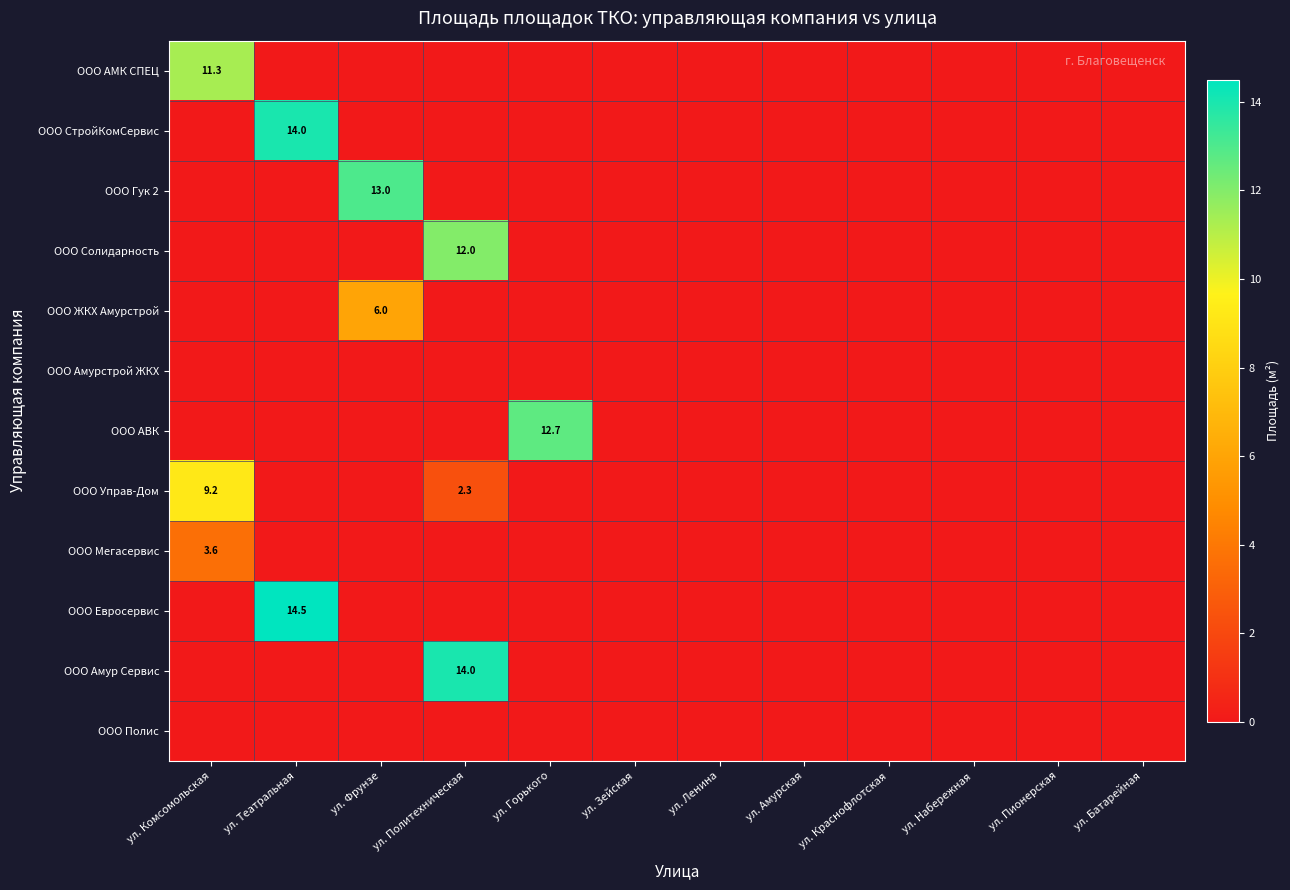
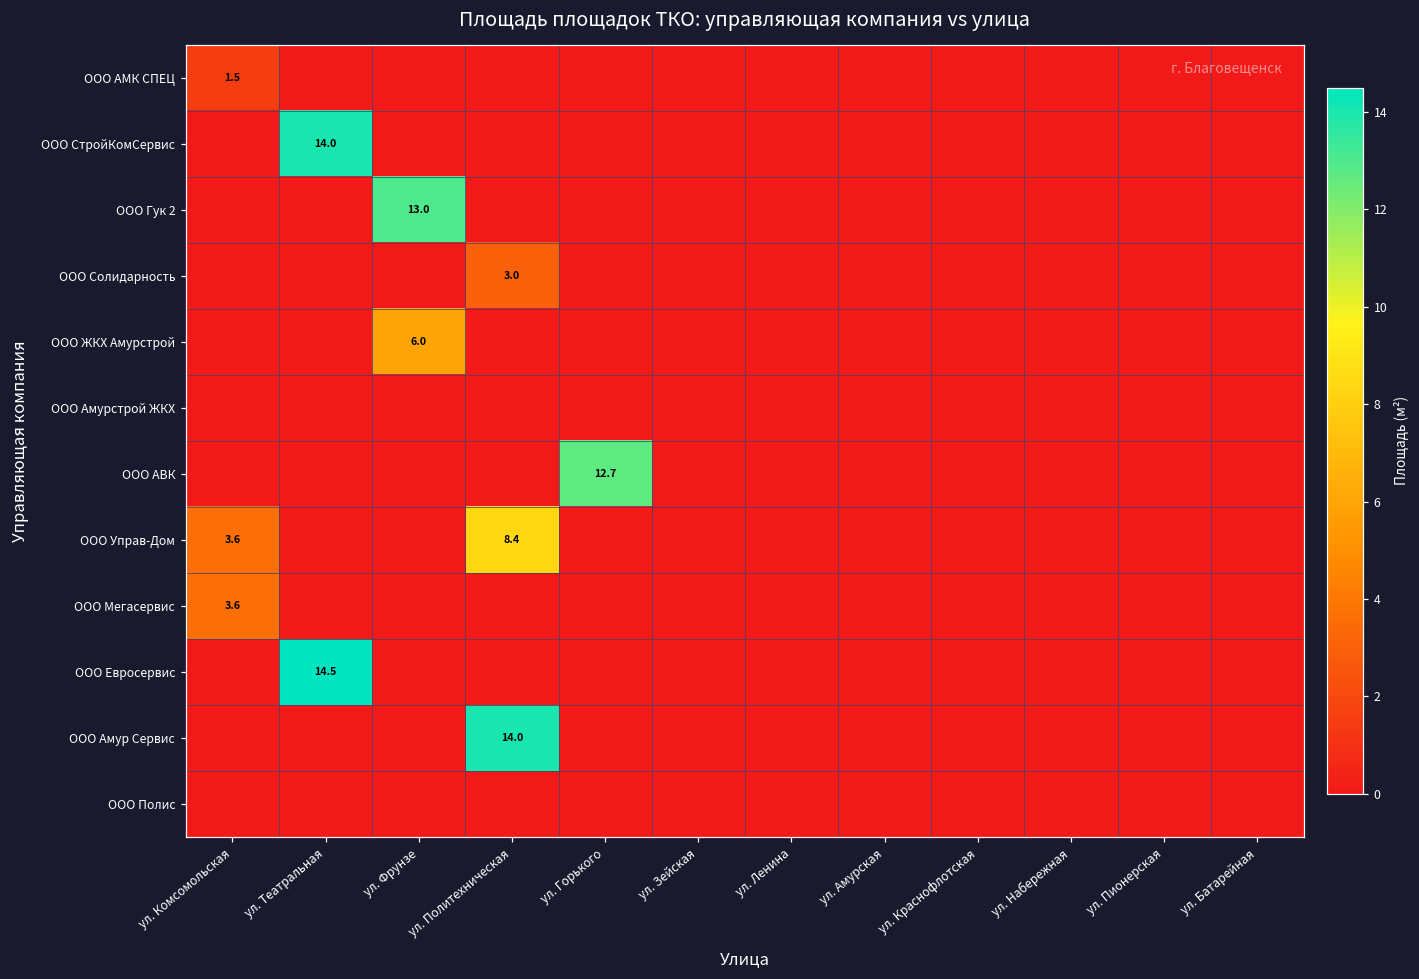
ООО АМК СПЕЦ, ул. Комсомольская: 11.3 -> 1.5
ООО Солидарность, ул. Политехническая: 12.0 -> 3.0
ООО Управ-Дом, ул. Комсомольская: 9.2 -> 3.6
ООО Управ-Дом, ул. Политехническая: 2.3 -> 8.4
